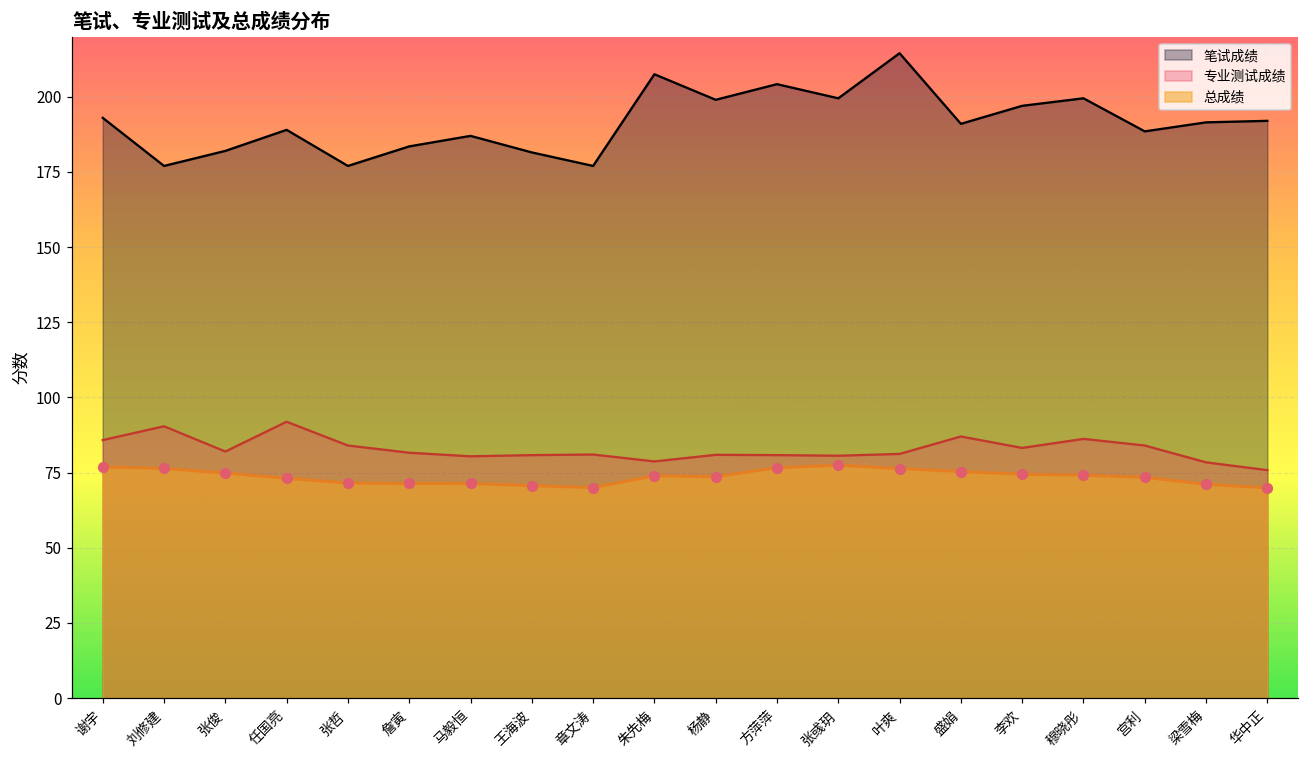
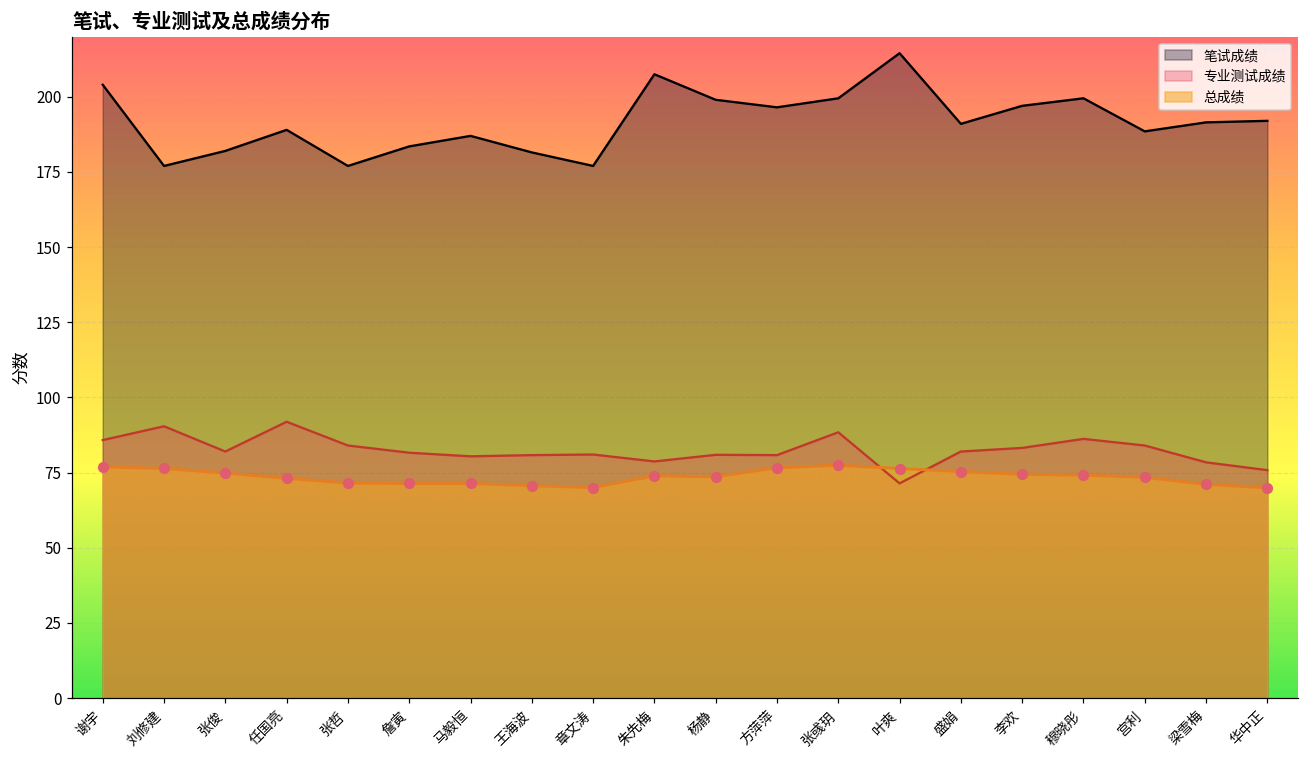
笔试成绩, 谢宇: 193 -> 204
笔试成绩, 方萍萍: 204 -> 197
专业测试成绩, 张彧玥: 81 -> 88
专业测试成绩, 叶爽: 81 -> 71
专业测试成绩, 盛娟: 87 -> 82
